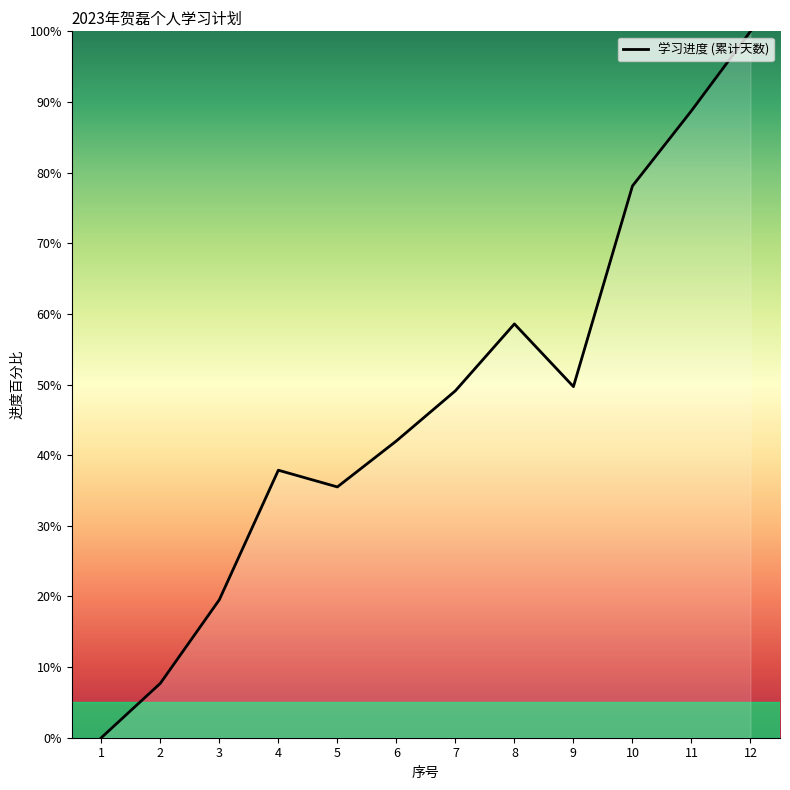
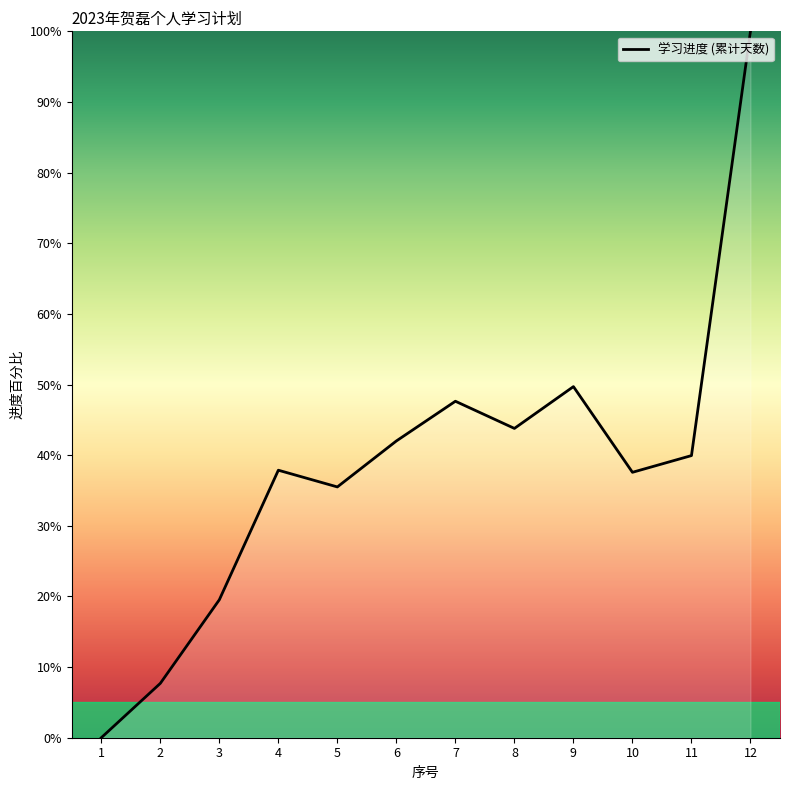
7: 49% -> 48%
8: 59% -> 44%
10: 78% -> 38%
11: 89% -> 40%
